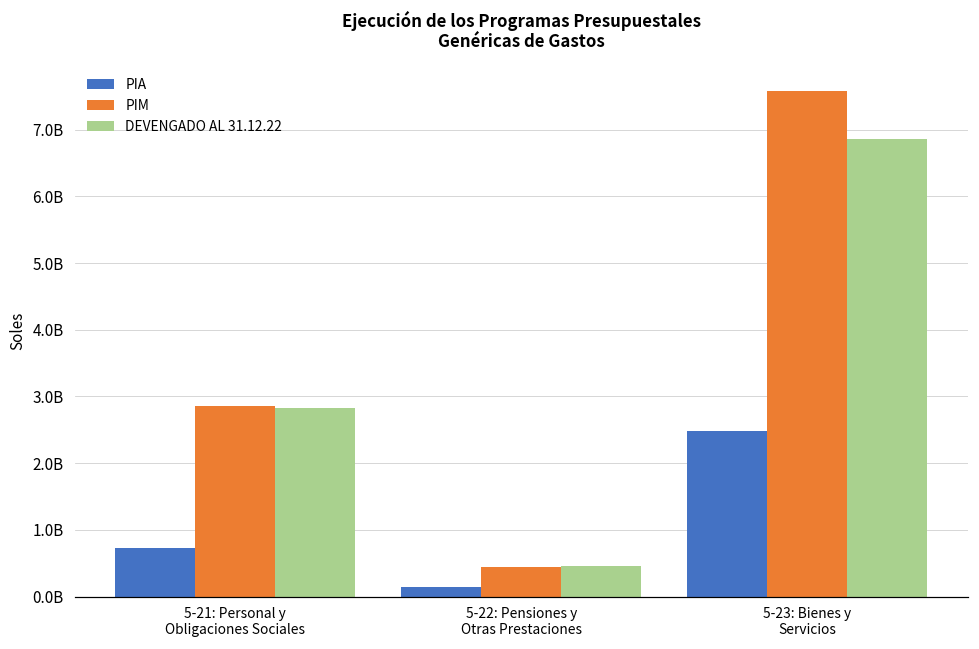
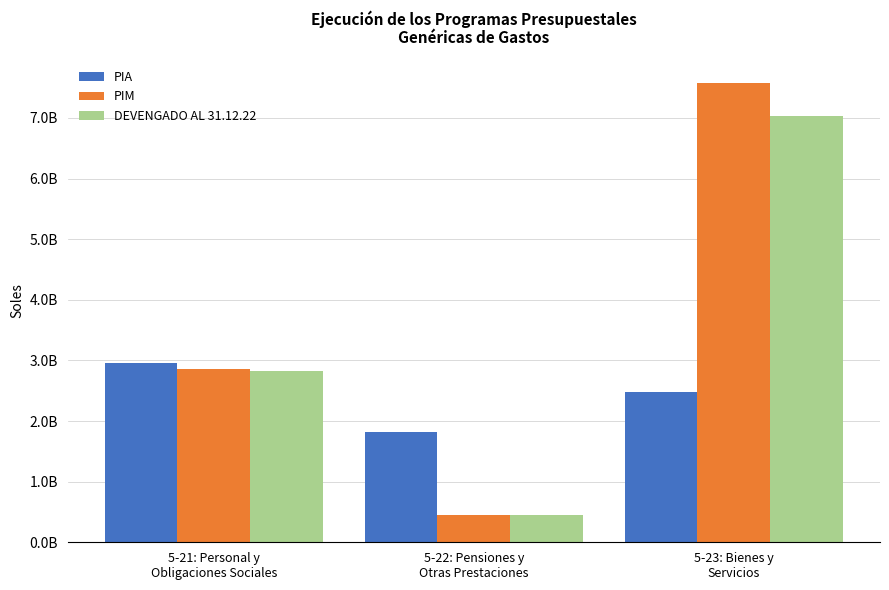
PIA, 5-21: Personal y Obligaciones Sociales: 700000000 -> 3000000000
PIA, 5-22: Pensiones y Otras Prestaciones: 100000000 -> 1800000000
DEVENGADO AL 31.12.22, 5-23: Bienes y Servicios: 6900000000 -> 7000000000
